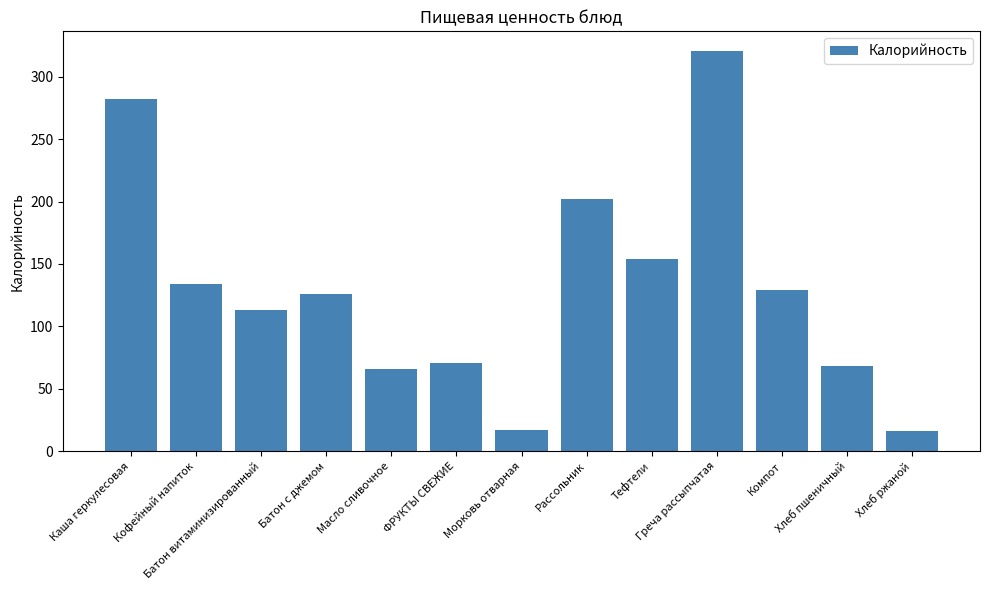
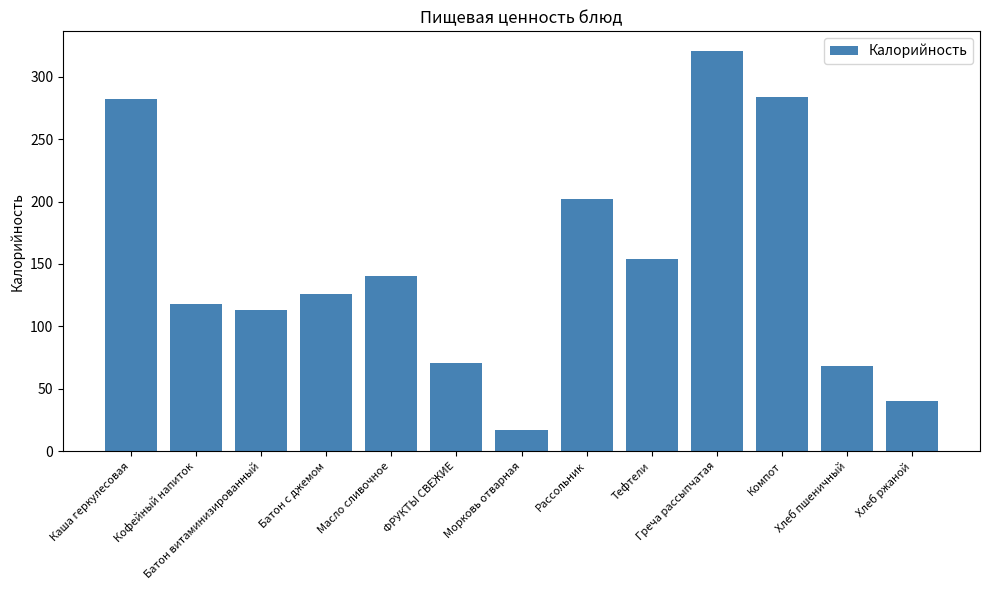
Кофейный напиток: 134 -> 118
Масло сливочное: 66 -> 140
Компот: 129 -> 284
Хлеб ржаной: 16 -> 40
